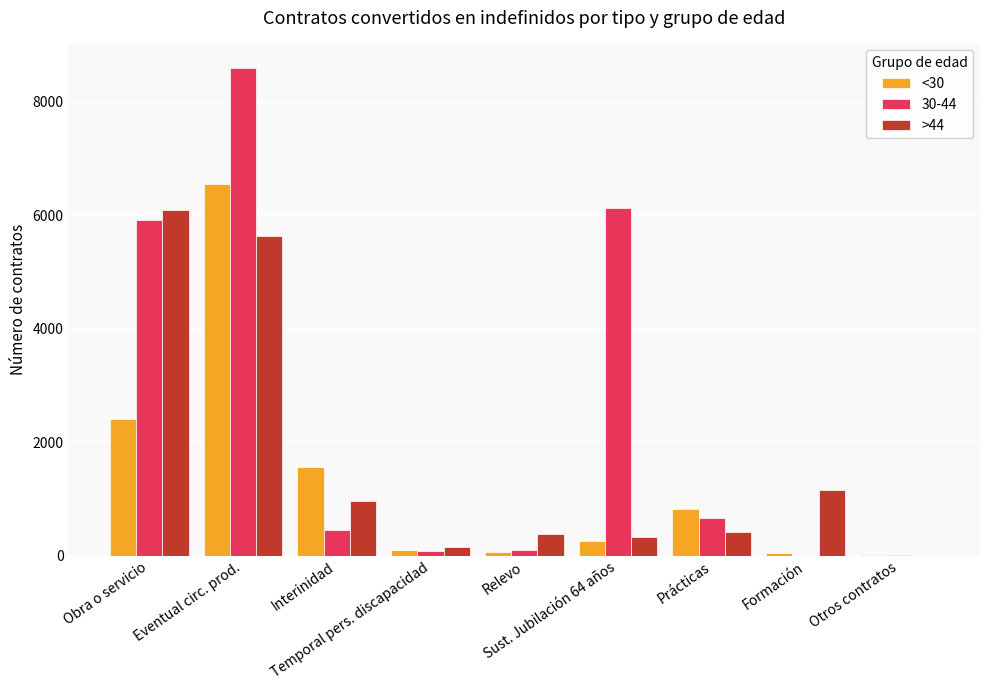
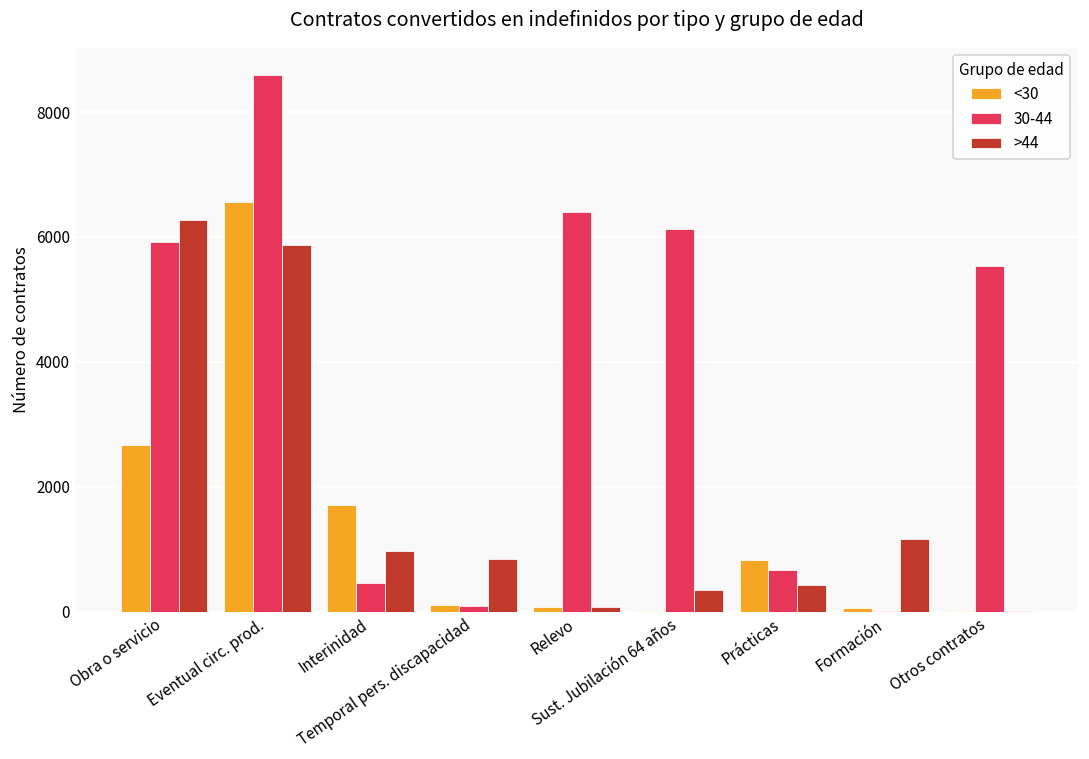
<30, Obra o servicio: 2400 -> 2700
>44, Obra o servicio: 6100 -> 6300
>44, Eventual circ. prod.: 5600 -> 5900
<30, Interinidad: 1600 -> 1700
>44, Temporal pers. discapacidad: 200 -> 800
30-44, Relevo: 100 -> 6400
>44, Relevo: 400 -> 100
<30, Sust. Jubilación 64 años: 300 -> 0
30-44, Otros contratos: 0 -> 5500
